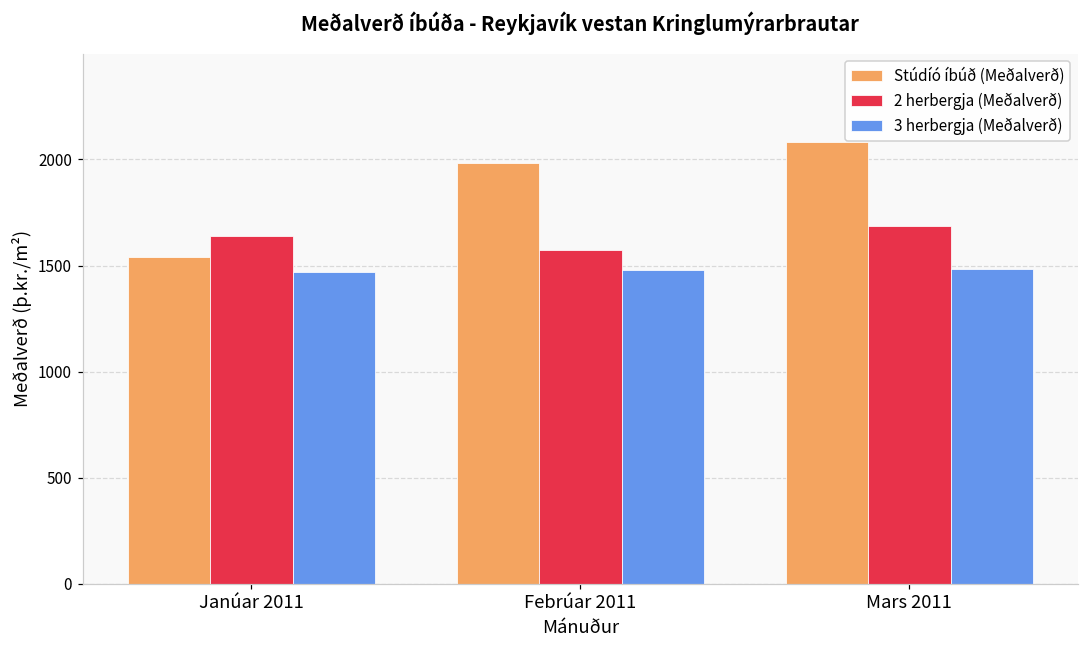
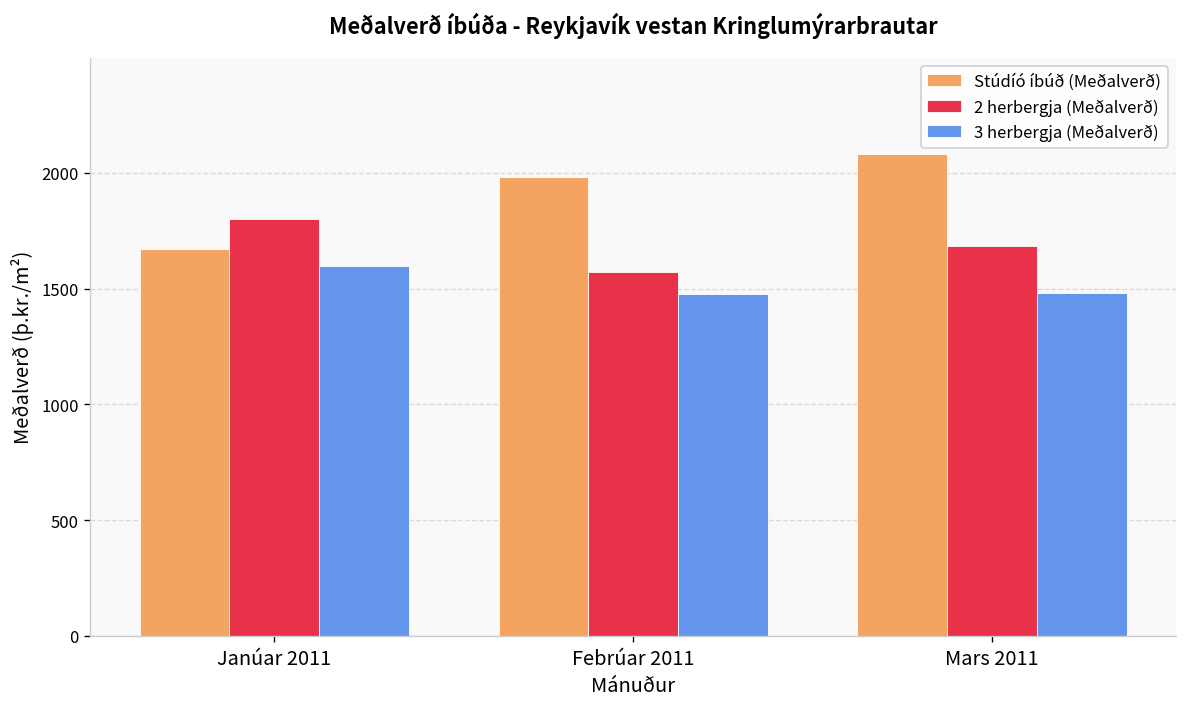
Stúdíó íbúð (Meðalverð), Janúar 2011: 1540 -> 1670
2 herbergja (Meðalverð), Janúar 2011: 1640 -> 1800
3 herbergja (Meðalverð), Janúar 2011: 1470 -> 1600
